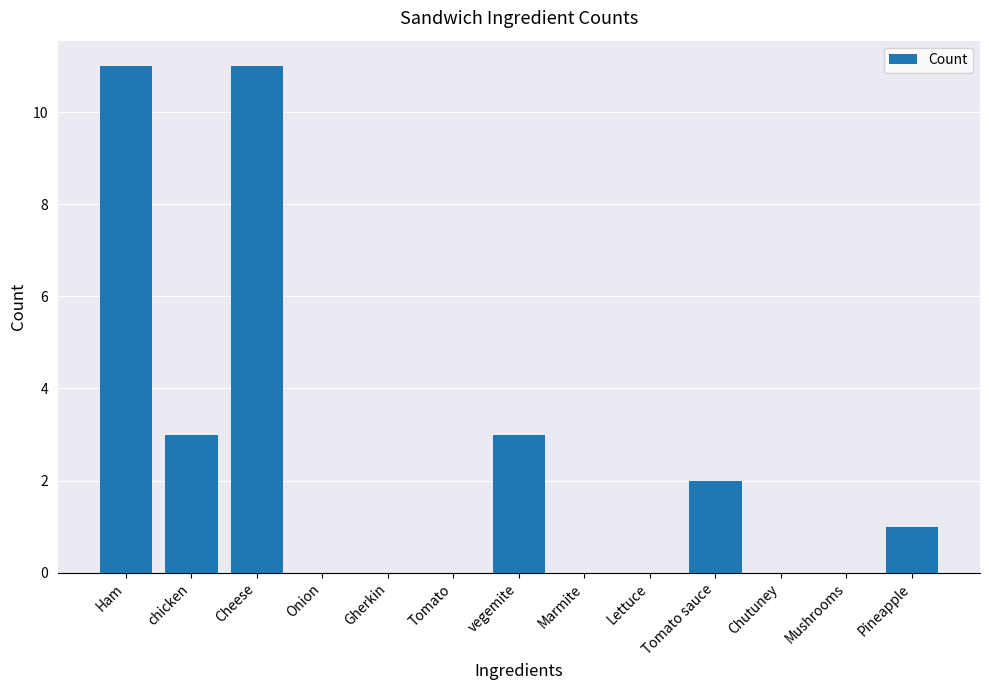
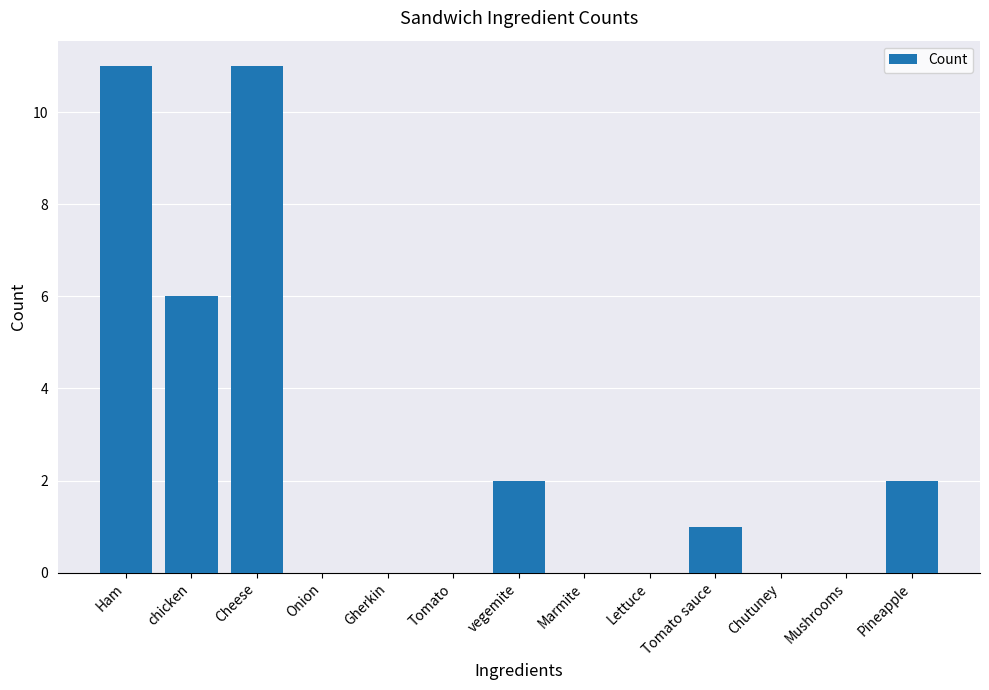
chicken: 3 -> 6
vegemite: 3 -> 2
Tomato sauce: 2 -> 1
Pineapple: 1 -> 2
